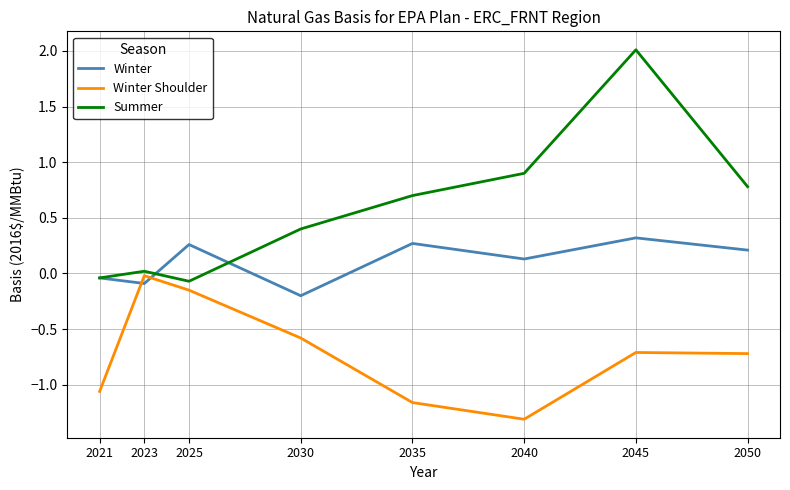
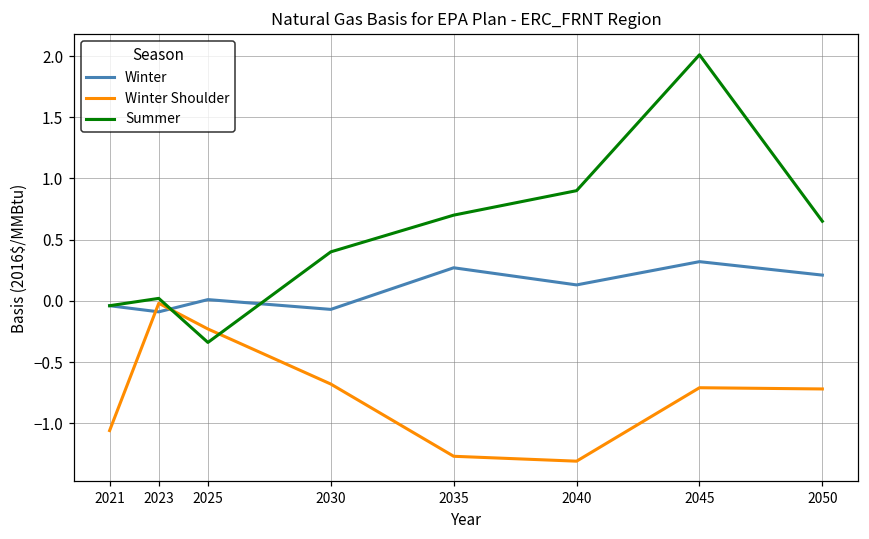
Winter, 2025: 0.26 -> 0.01
Winter Shoulder, 2025: -0.15 -> -0.23
Summer, 2025: -0.07 -> -0.34
Winter, 2030: -0.20 -> -0.07
Winter Shoulder, 2030: -0.58 -> -0.68
Winter Shoulder, 2035: -1.16 -> -1.27
Summer, 2050: 0.78 -> 0.65
